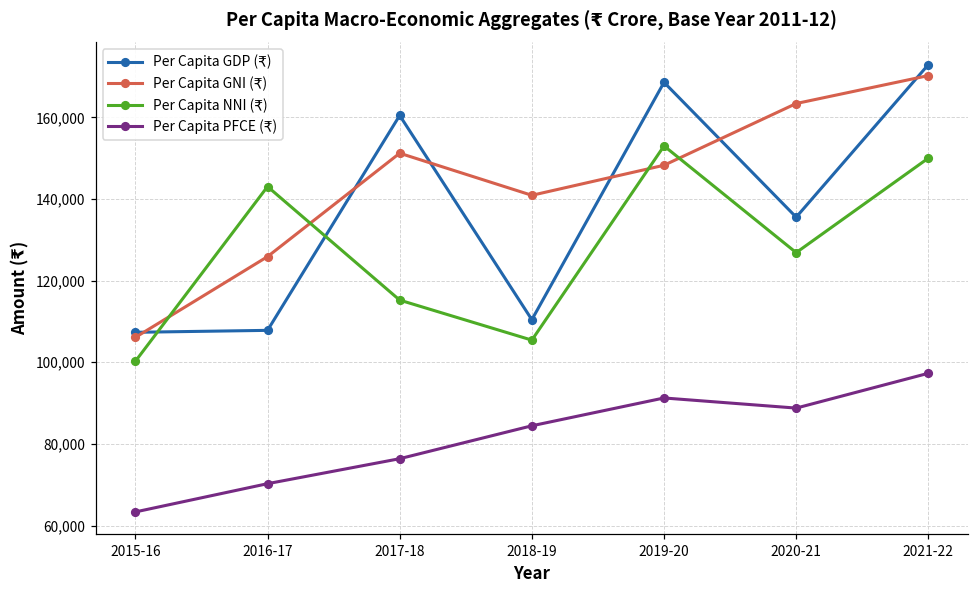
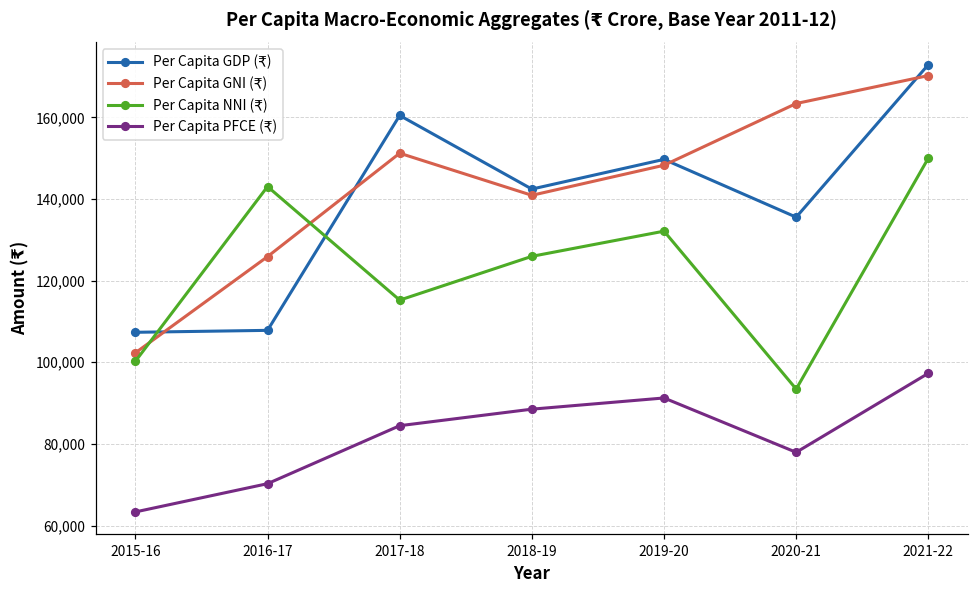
Per Capita GNI (₹), 2015-16: 106,000 -> 102,000
Per Capita PFCE (₹), 2017-18: 76,000 -> 84,000
Per Capita GDP (₹), 2018-19: 110,000 -> 142,000
Per Capita NNI (₹), 2018-19: 105,000 -> 126,000
Per Capita PFCE (₹), 2018-19: 84,000 -> 89,000
Per Capita GDP (₹), 2019-20: 169,000 -> 150,000
Per Capita NNI (₹), 2019-20: 153,000 -> 132,000
Per Capita NNI (₹), 2020-21: 127,000 -> 93,000
Per Capita PFCE (₹), 2020-21: 89,000 -> 78,000
